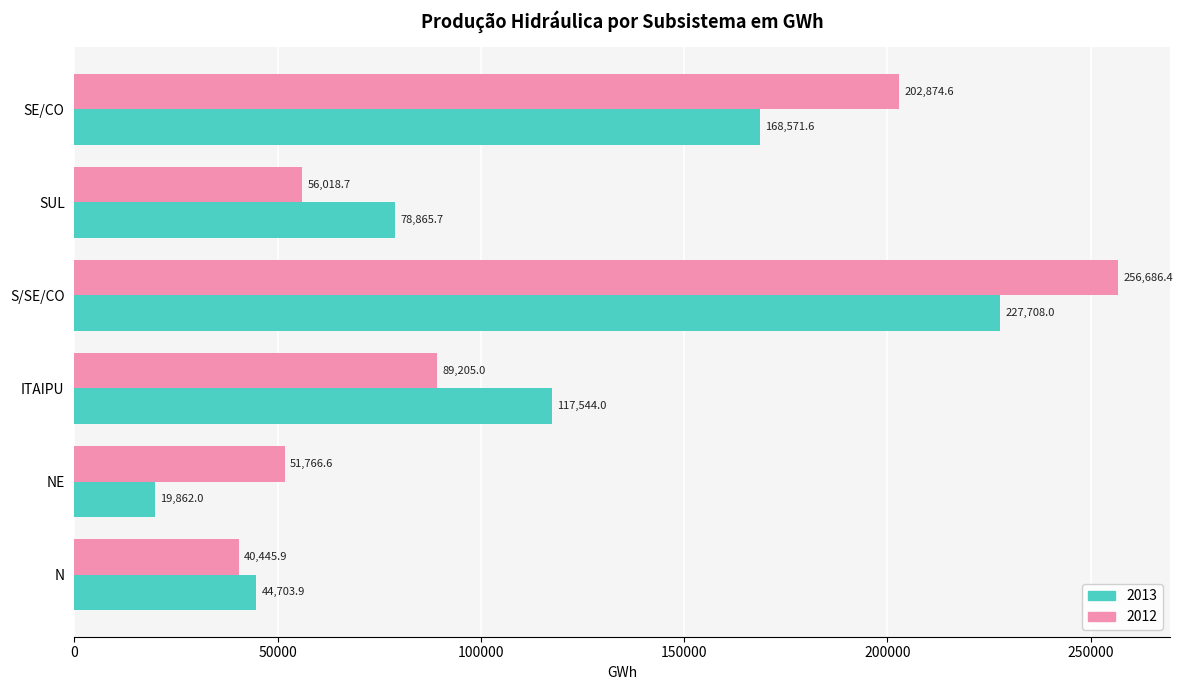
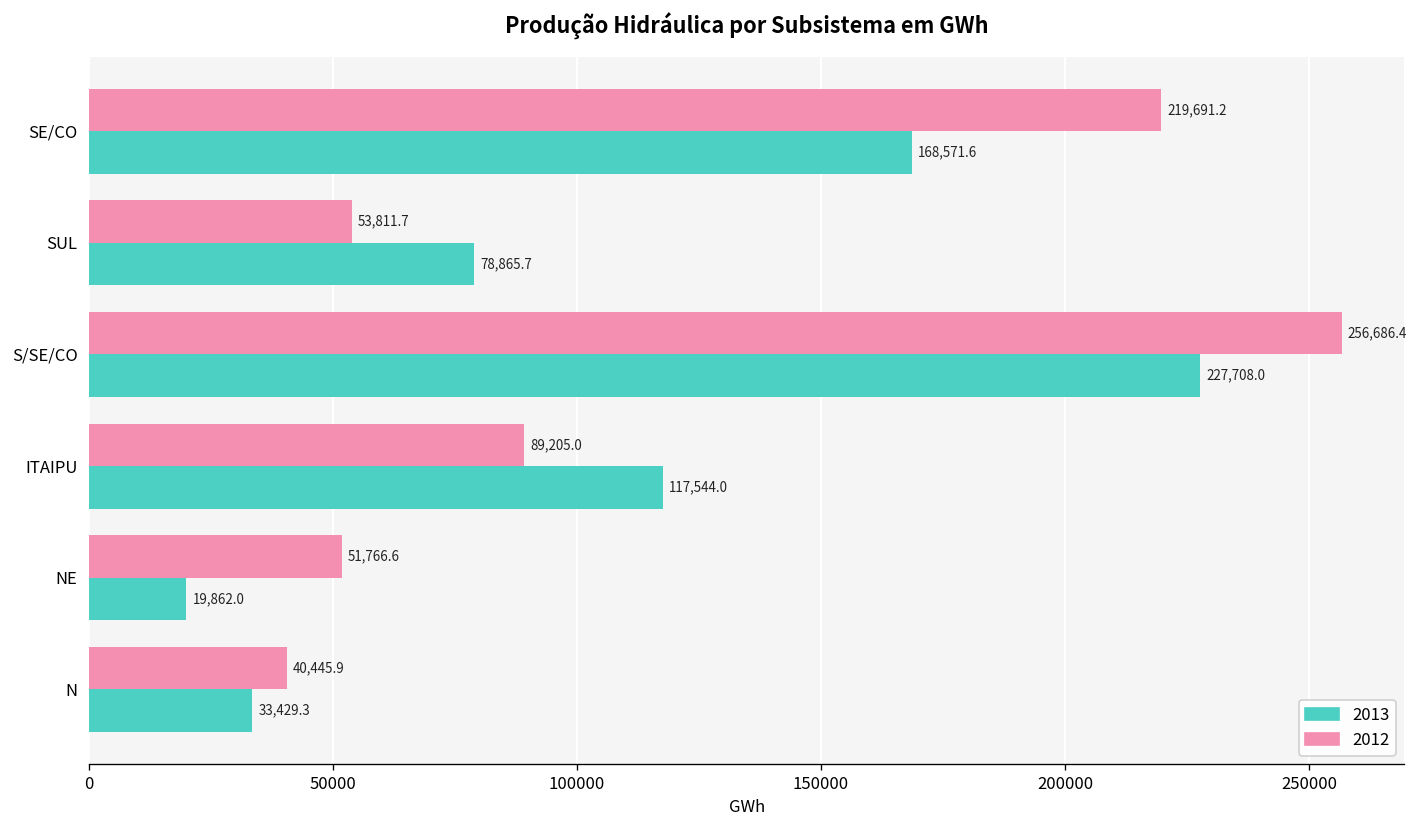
2012, SE/CO: 202,874.6 -> 219,691.2
2012, SUL: 56,018.7 -> 53,811.7
2013, N: 44,703.9 -> 33,429.3
